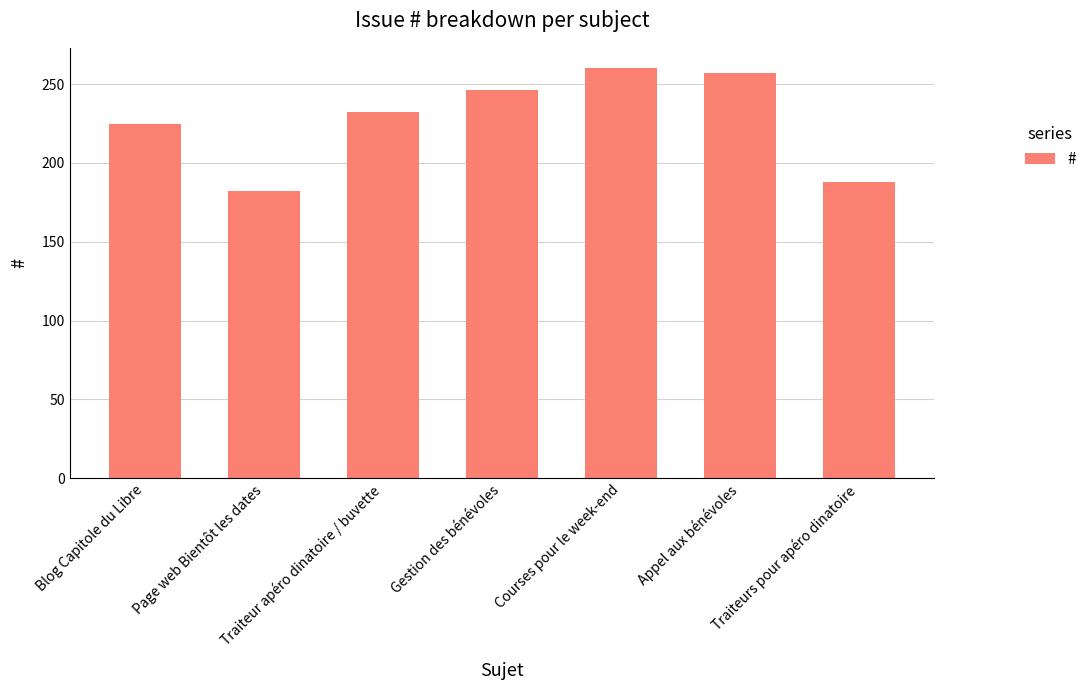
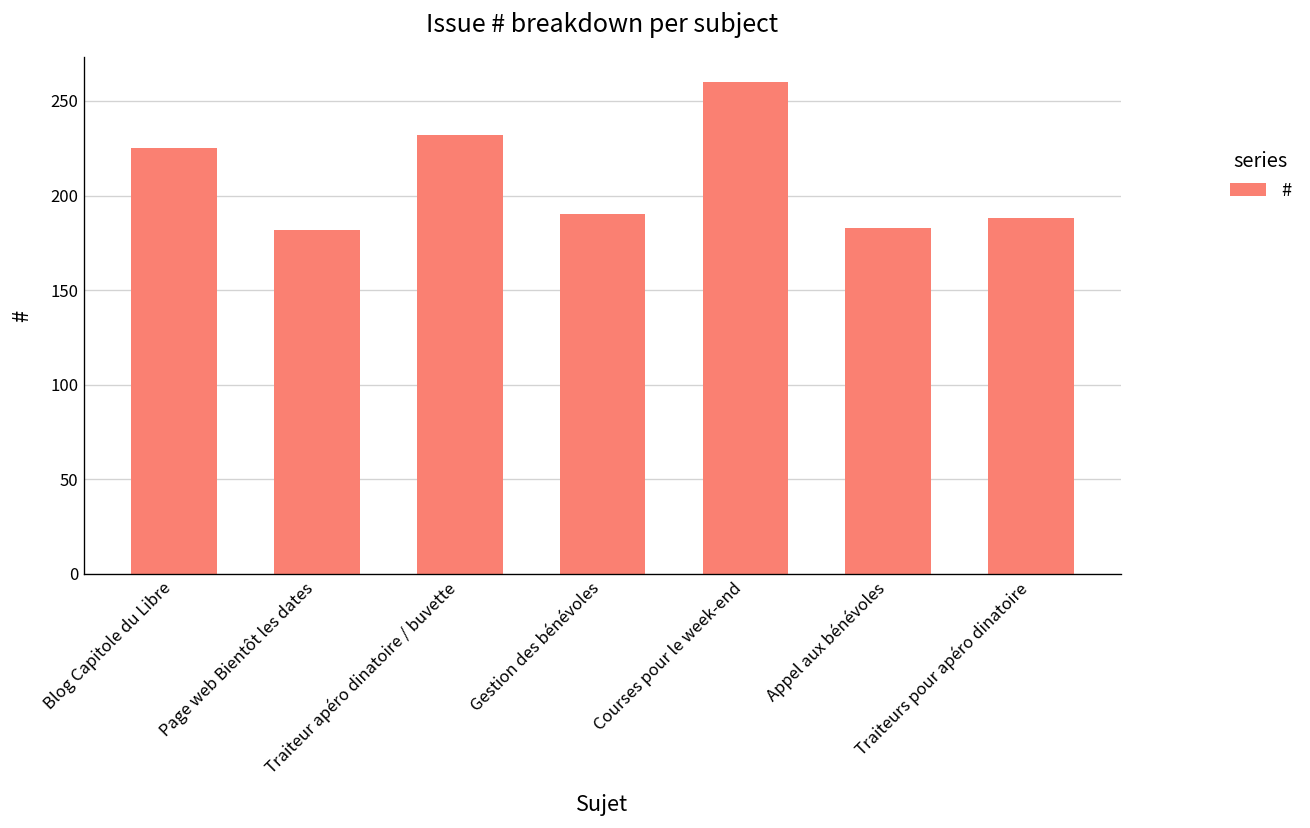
Gestion des bénévoles: 246 -> 190
Appel aux bénévoles: 257 -> 183
